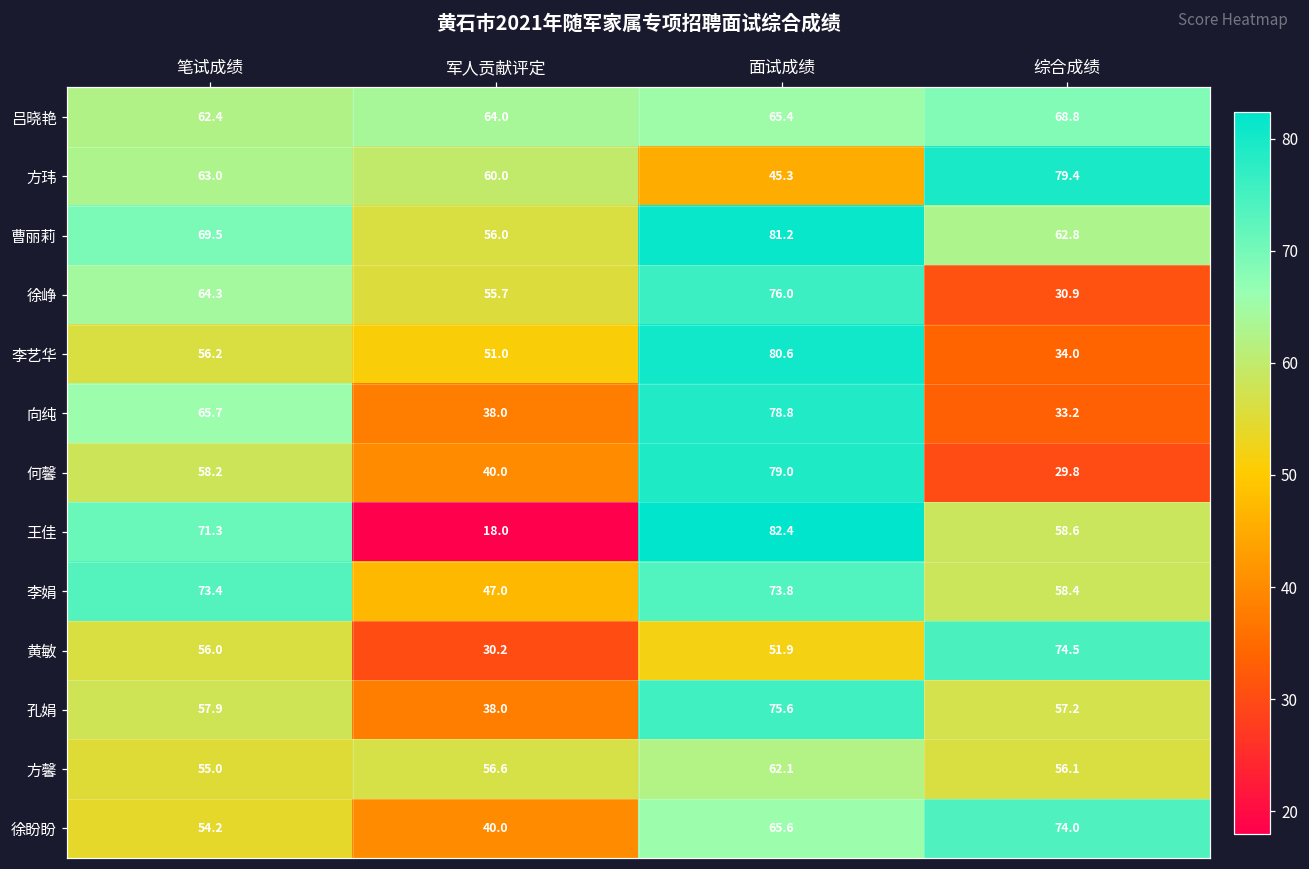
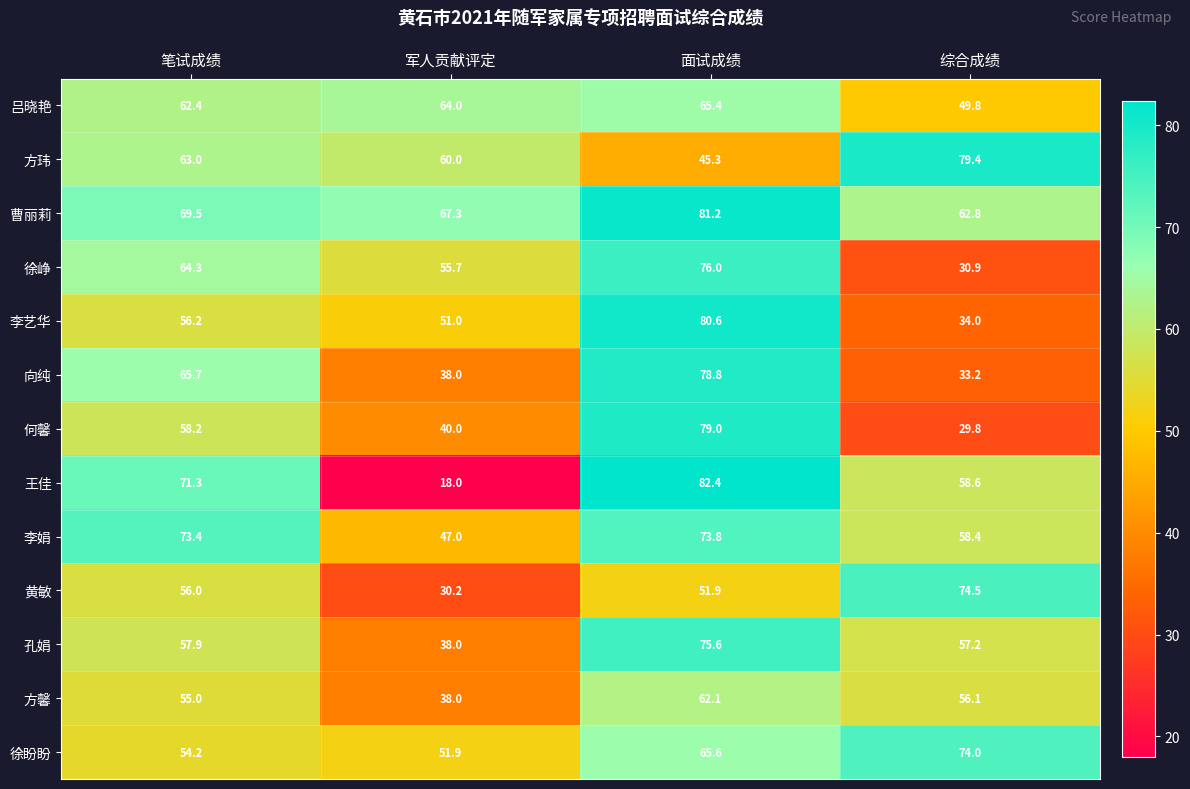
吕晓艳, 综合成绩: 68.8 -> 49.8
曹丽莉, 军人贡献评定: 56.0 -> 67.3
方馨, 军人贡献评定: 56.6 -> 38.0
徐盼盼, 军人贡献评定: 40.0 -> 51.9
